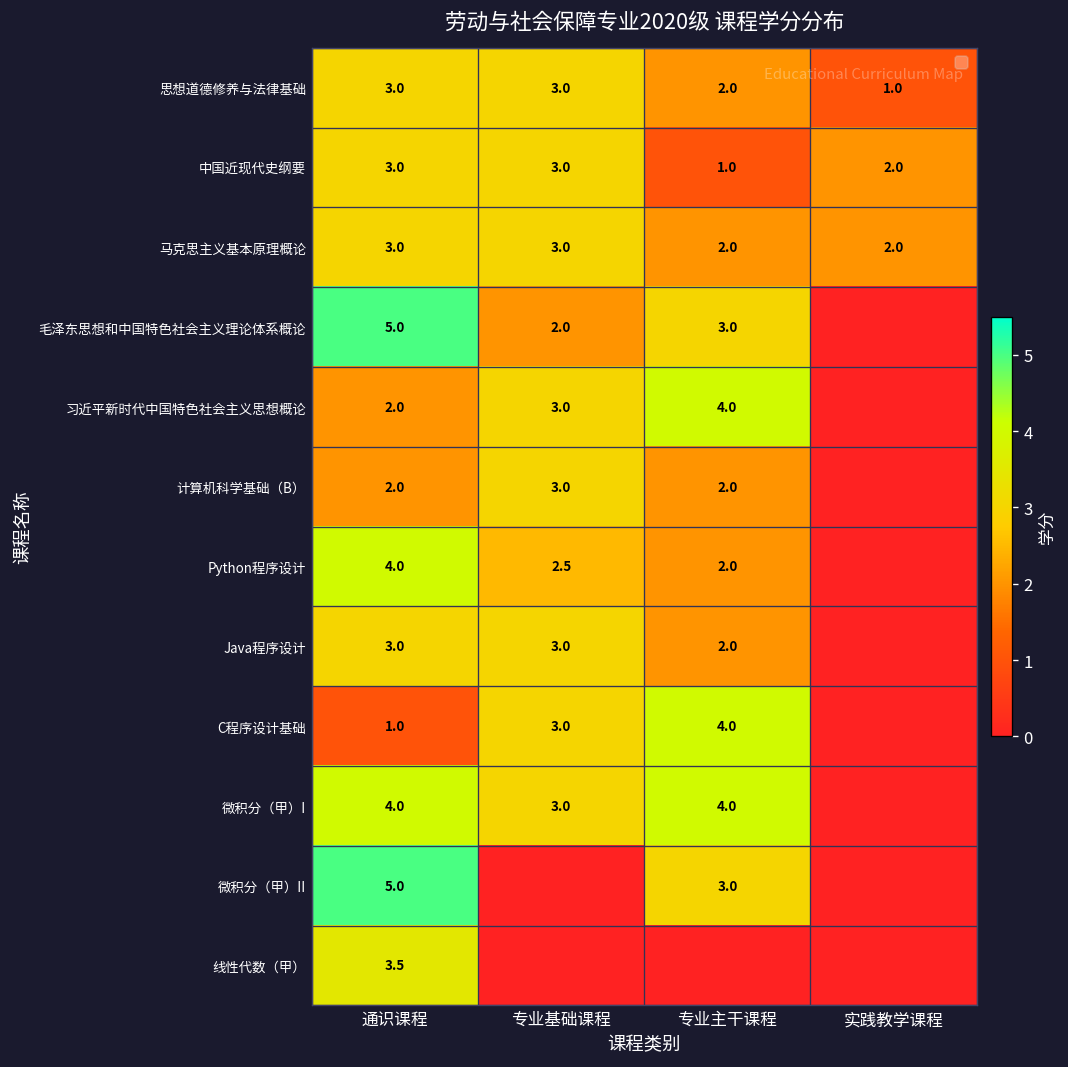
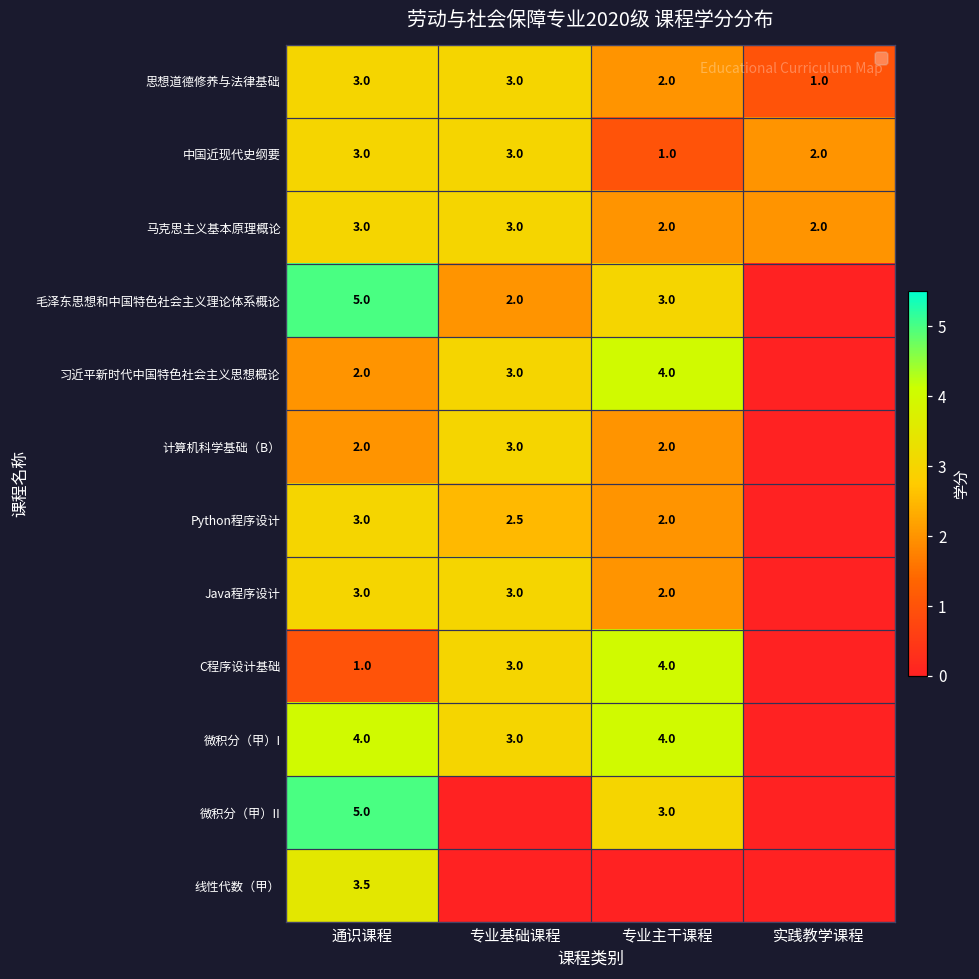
Python程序设计, 通识课程: 4.0 -> 3.0
